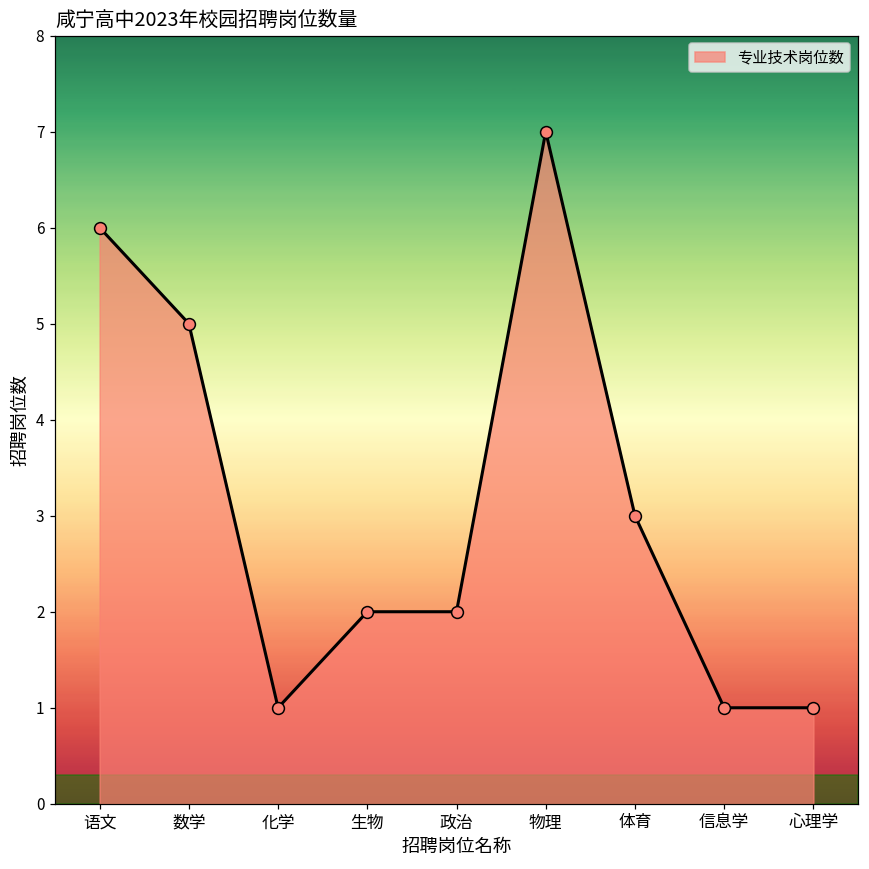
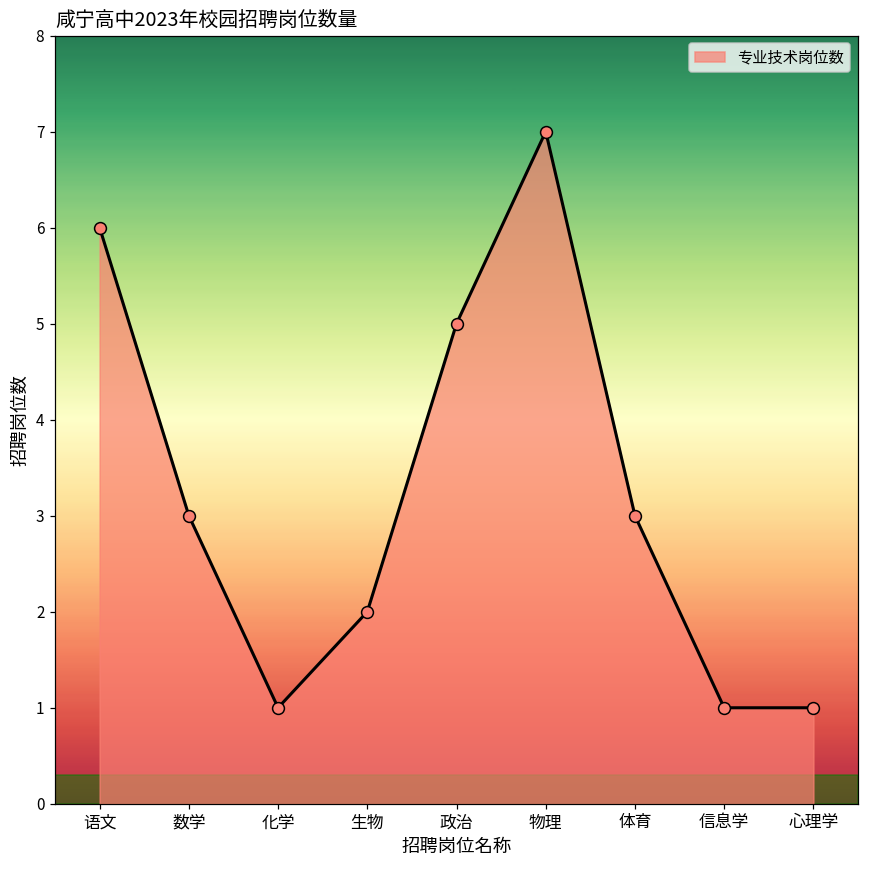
数学: 5 -> 3
政治: 2 -> 5
